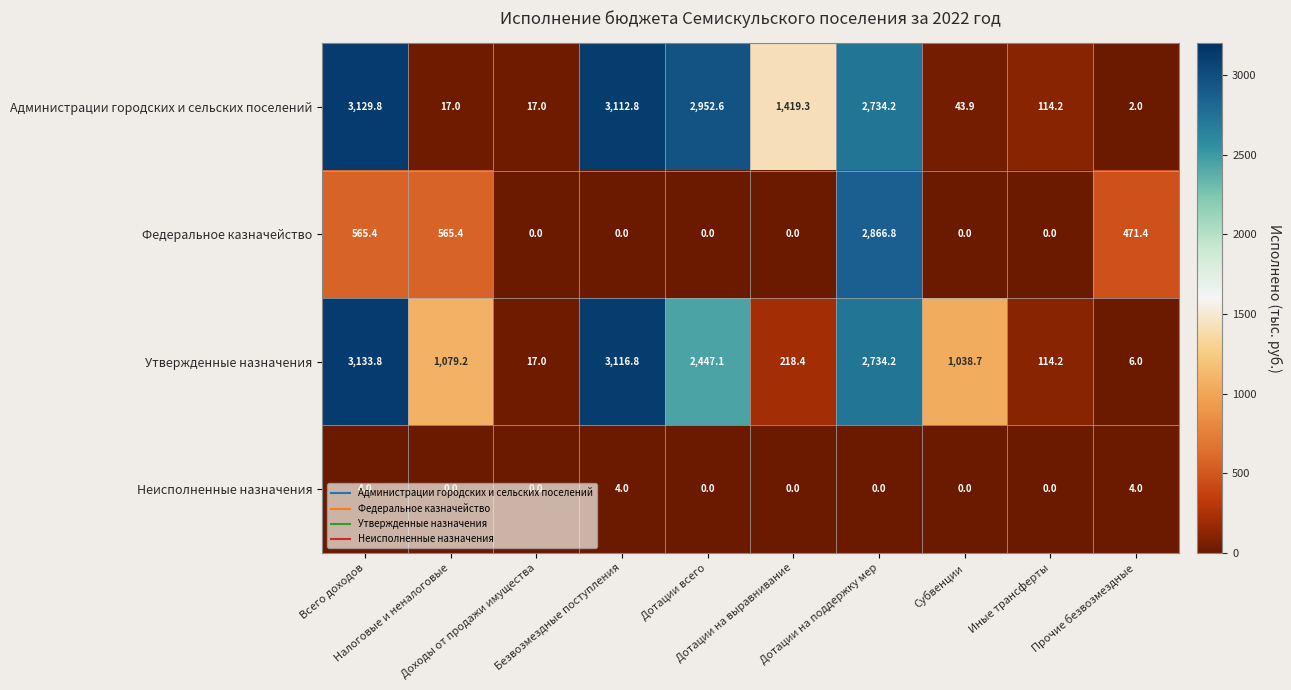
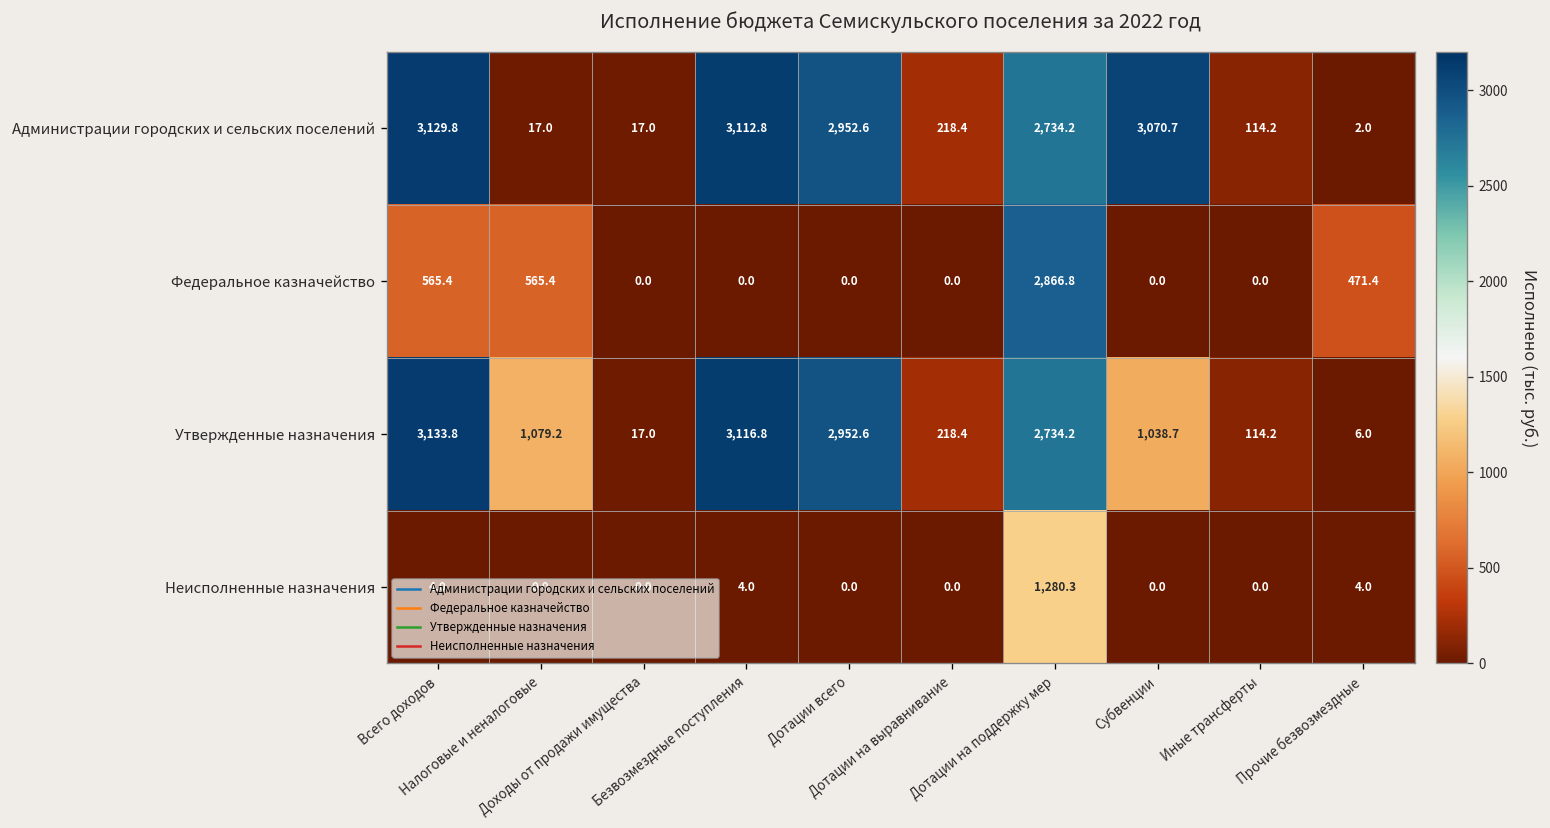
Администрации городских и сельских поселений, Дотации на выравнивание: 1,419.3 -> 218.4
Администрации городских и сельских поселений, Субвенции: 43.9 -> 3,070.7
Утвержденные назначения, Дотации всего: 2,447.1 -> 2,952.6
Неисполненные назначения, Дотации на поддержку мер: 0.0 -> 1,280.3
